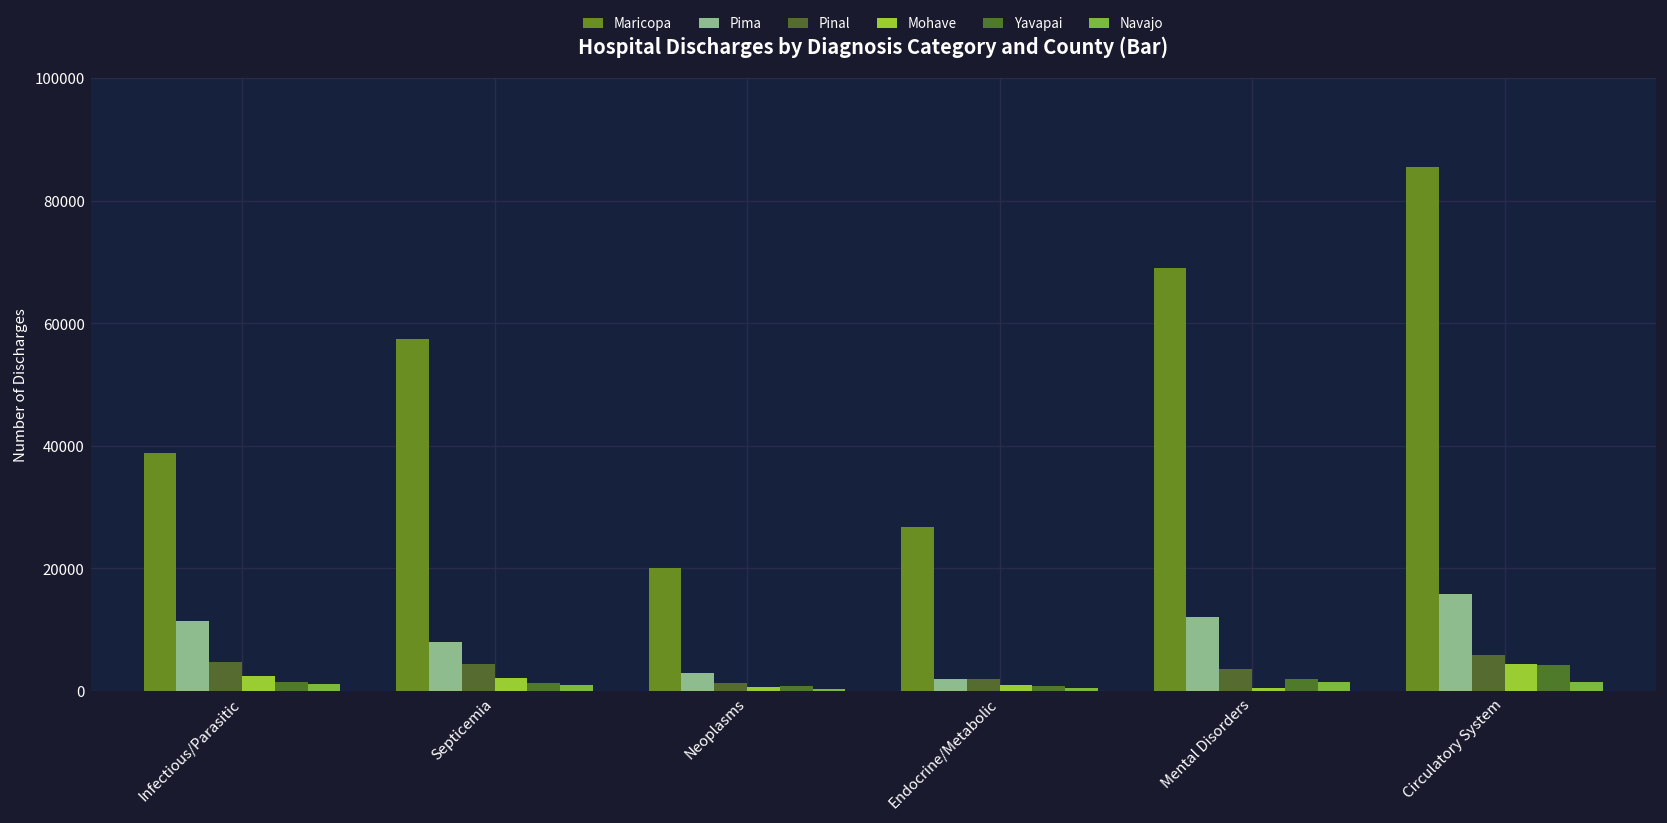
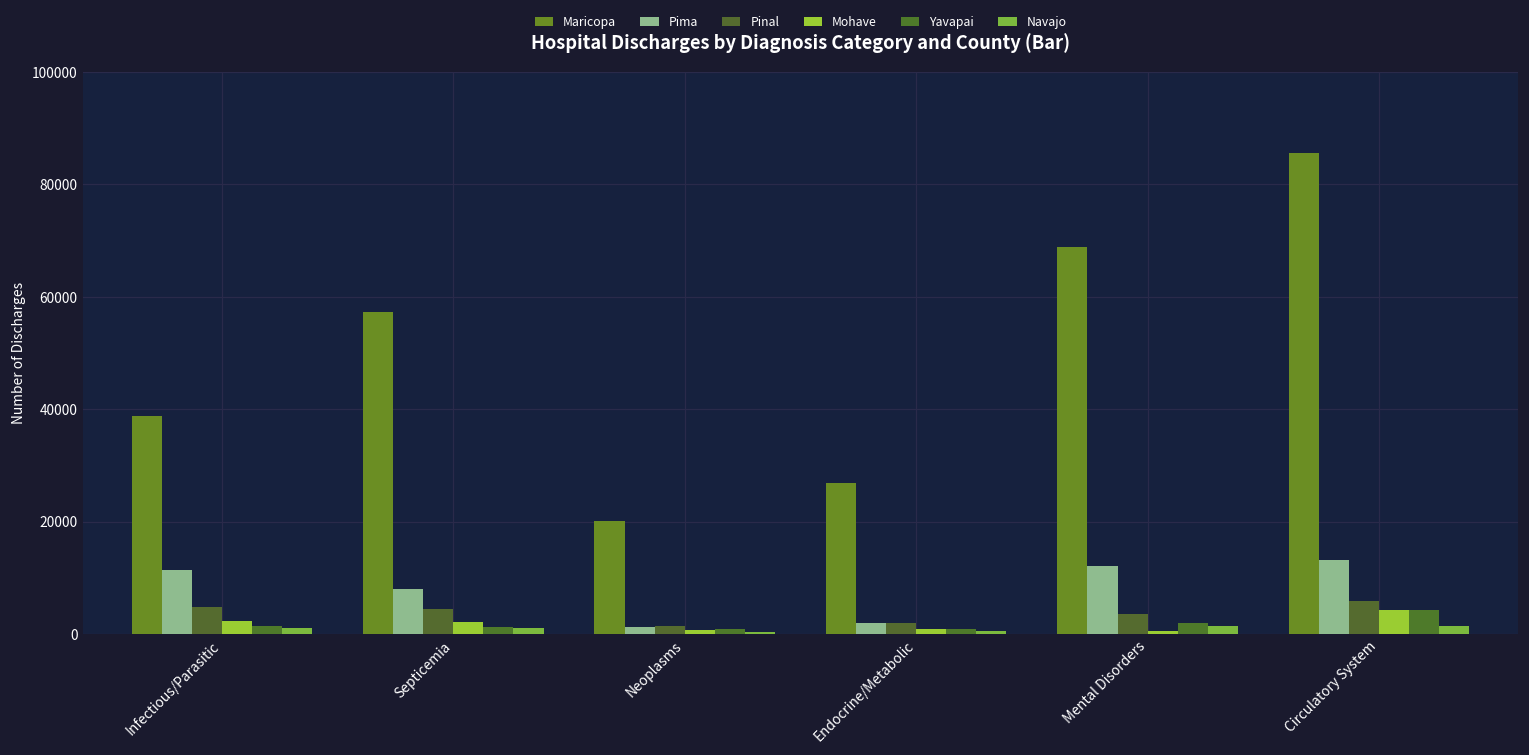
Pima, Neoplasms: 3000 -> 1000
Pima, Circulatory System: 16000 -> 13000
